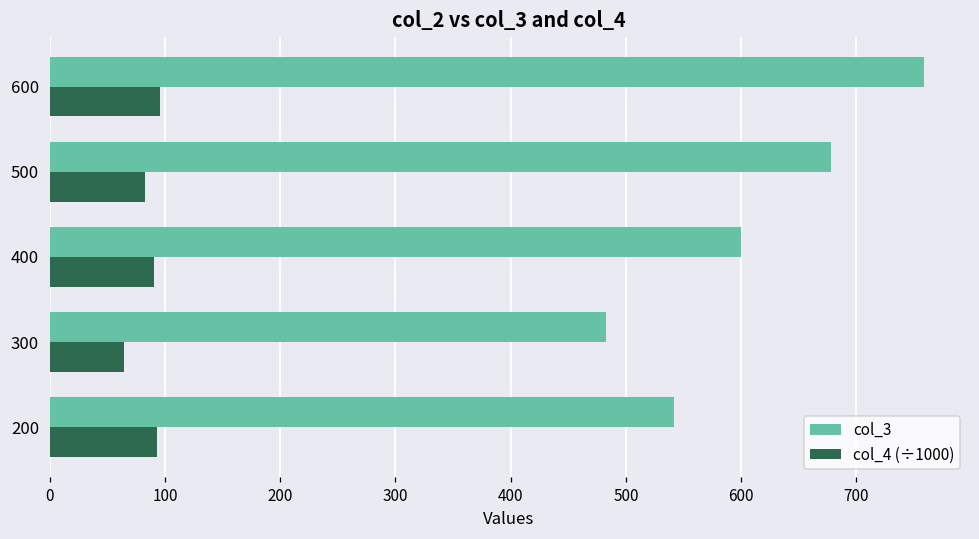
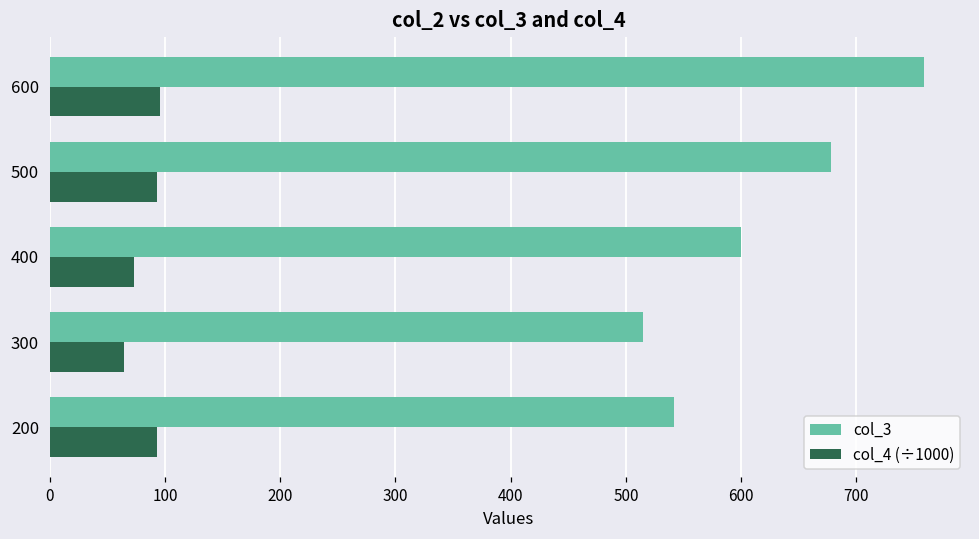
col_4 (÷1000), 500: 83 -> 93
col_4 (÷1000), 400: 90 -> 73
col_3, 300: 483 -> 515
